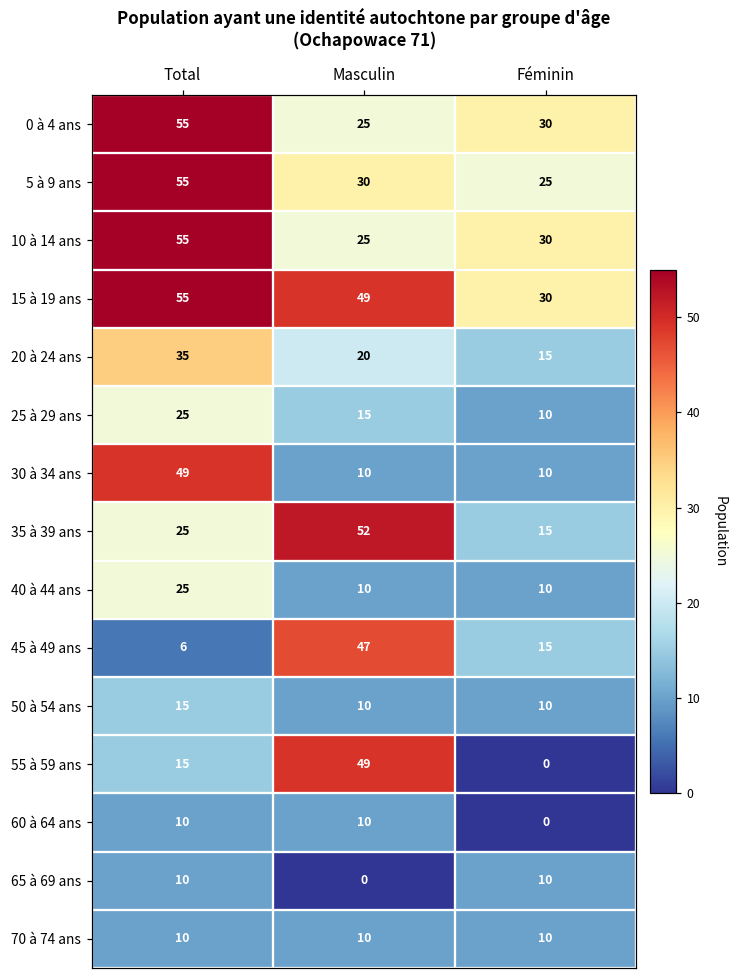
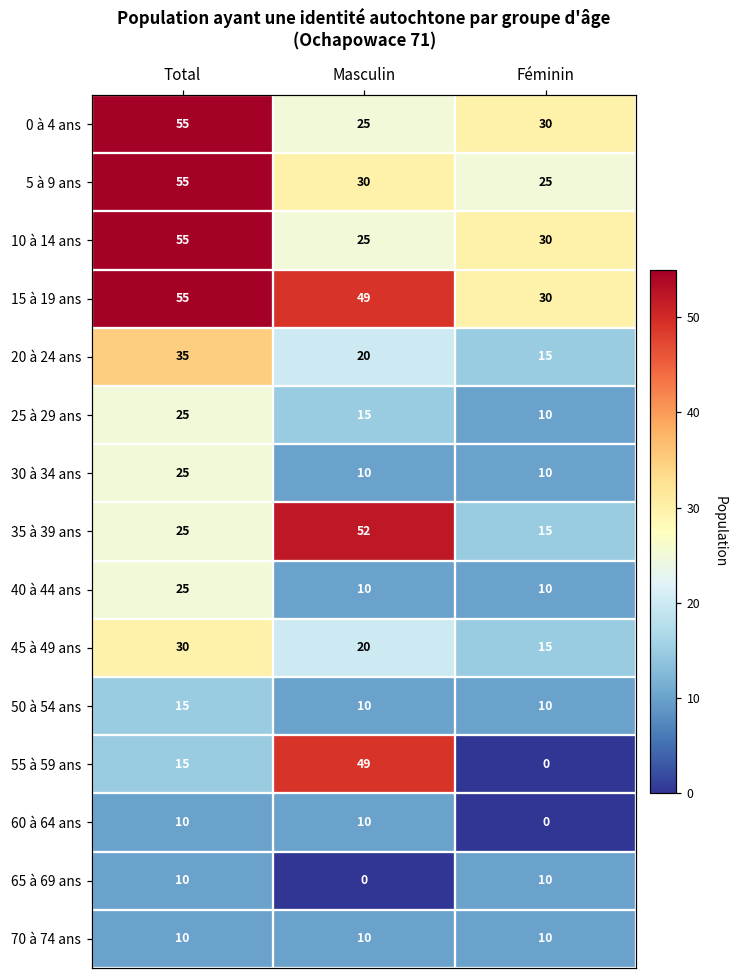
30 à 34 ans, Total: 49 -> 25
45 à 49 ans, Total: 6 -> 30
45 à 49 ans, Masculin: 47 -> 20
